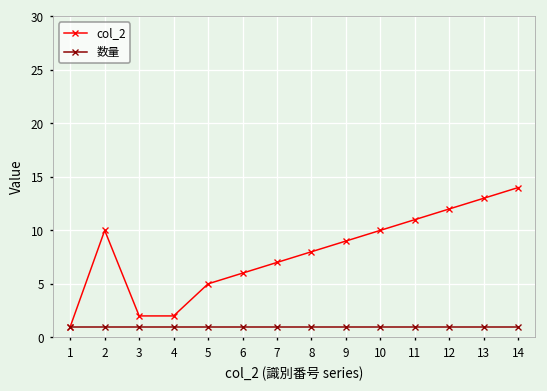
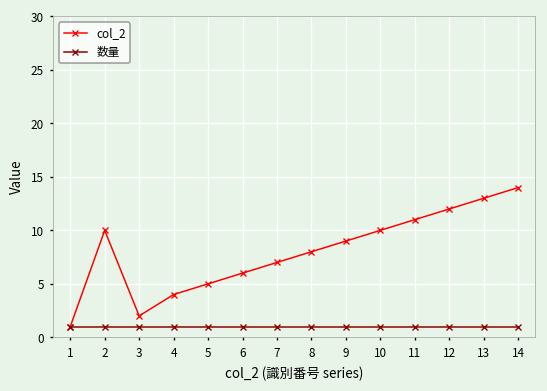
col_2, 4: 2 -> 4
